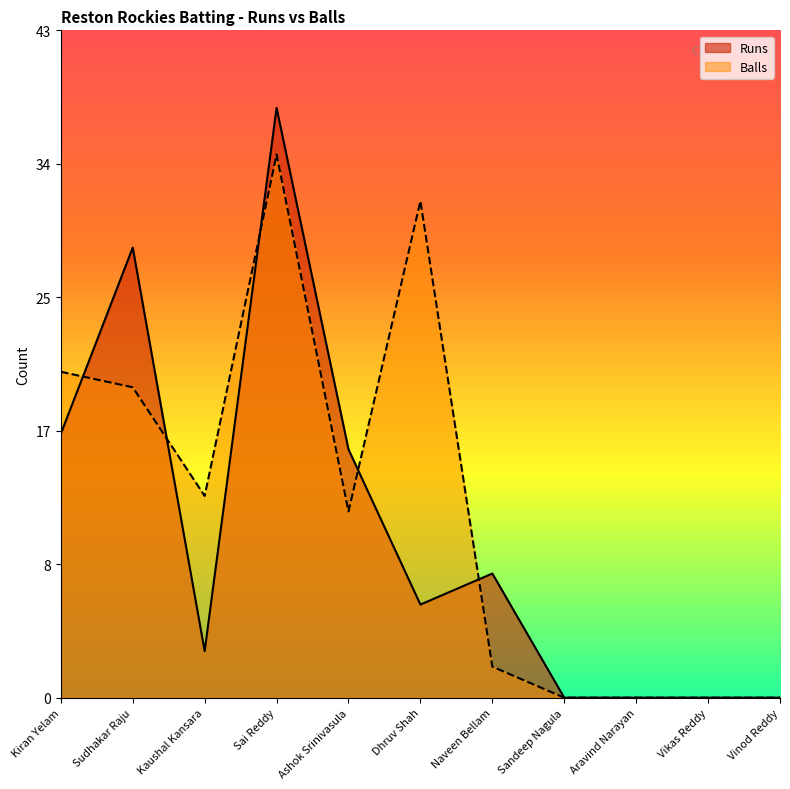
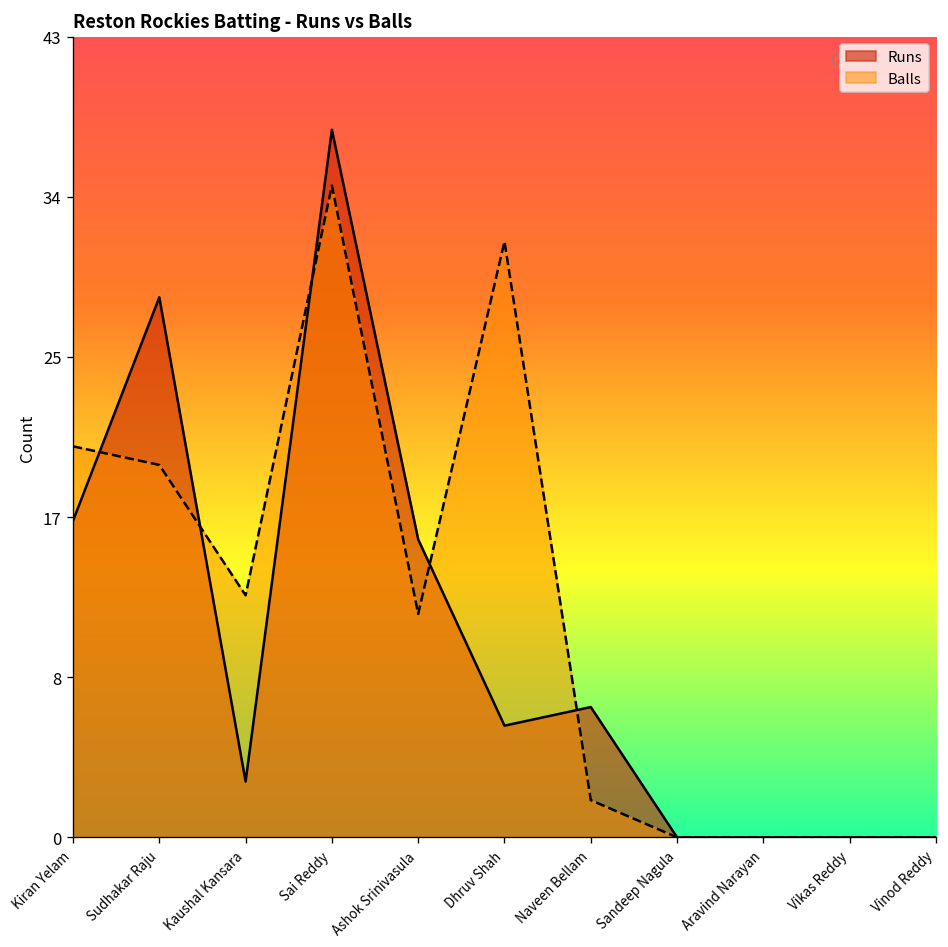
Runs, Naveen Bellam: 8 -> 7
